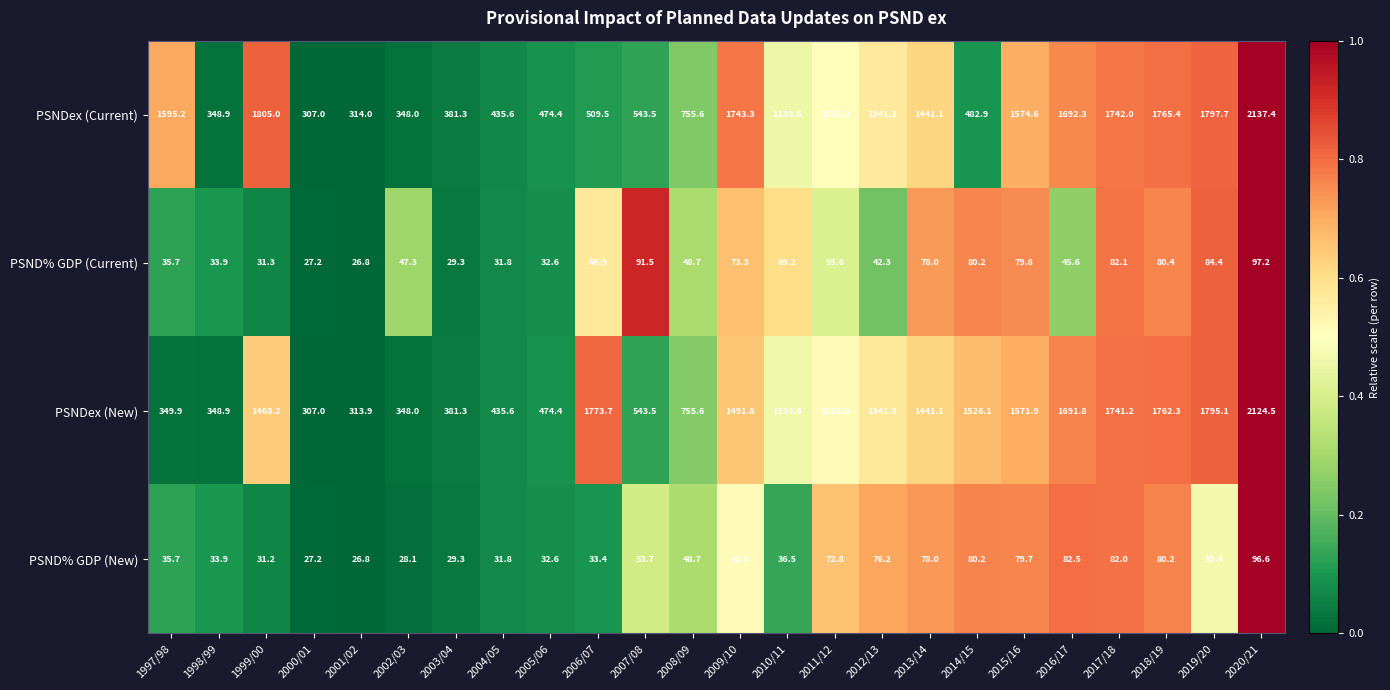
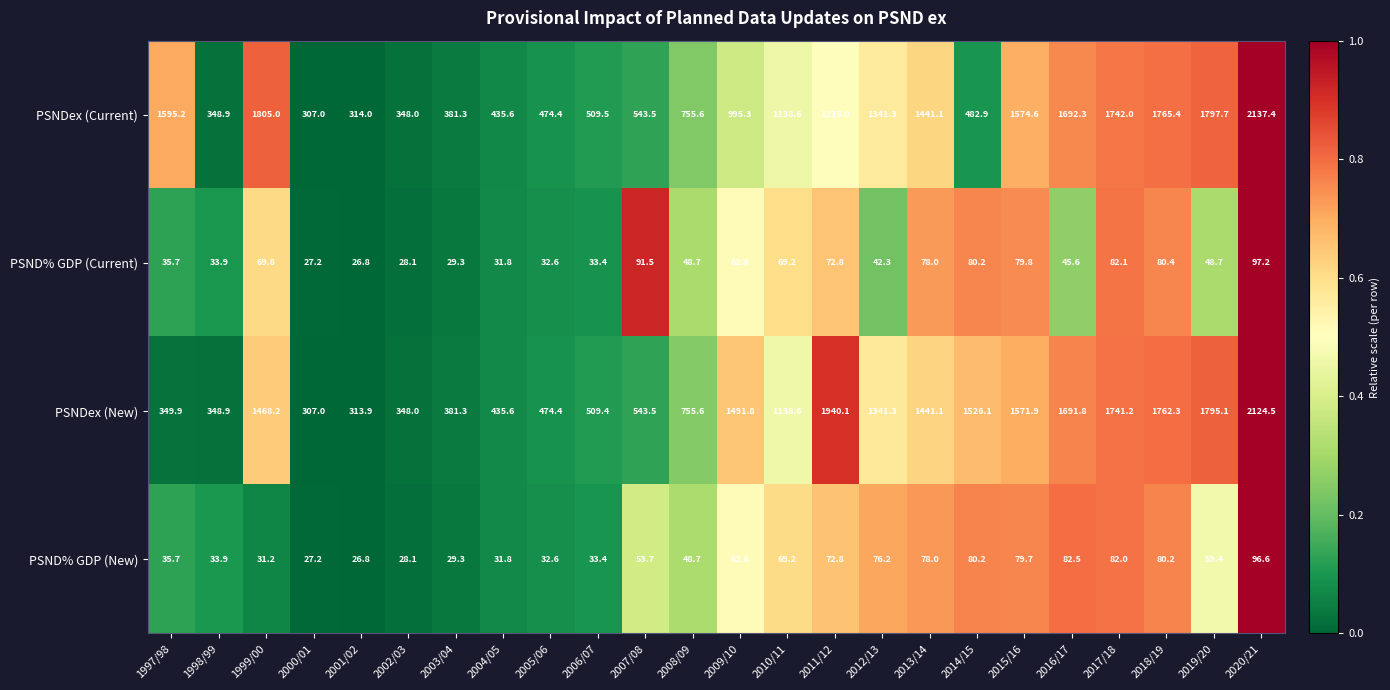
PSNDex (Current), 2009/10: 1743.3 -> 995.3
PSND% GDP (Current), 1999/00: 31.3 -> 69.8
PSND% GDP (Current), 2002/03: 47.3 -> 28.1
PSND% GDP (Current), 2006/07: 66.9 -> 33.4
PSND% GDP (Current), 2009/10: 73.3 -> 62.6
PSND% GDP (Current), 2011/12: 55.6 -> 72.8
PSND% GDP (Current), 2019/20: 84.4 -> 48.7
PSNDex (New), 2006/07: 1773.7 -> 509.4
PSNDex (New), 2011/12: 1235.0 -> 1940.1
PSND% GDP (New), 2010/11: 36.5 -> 69.2
